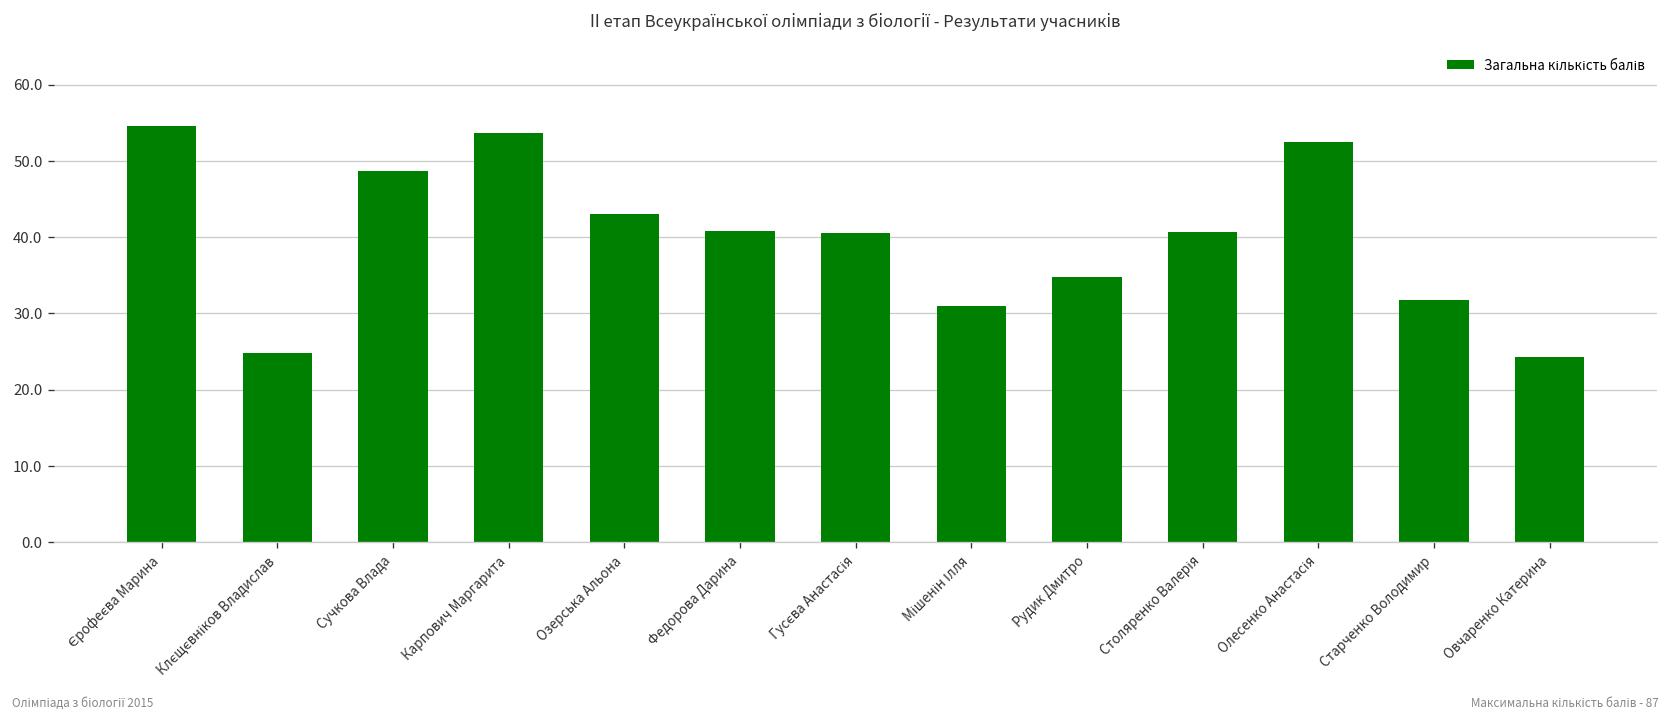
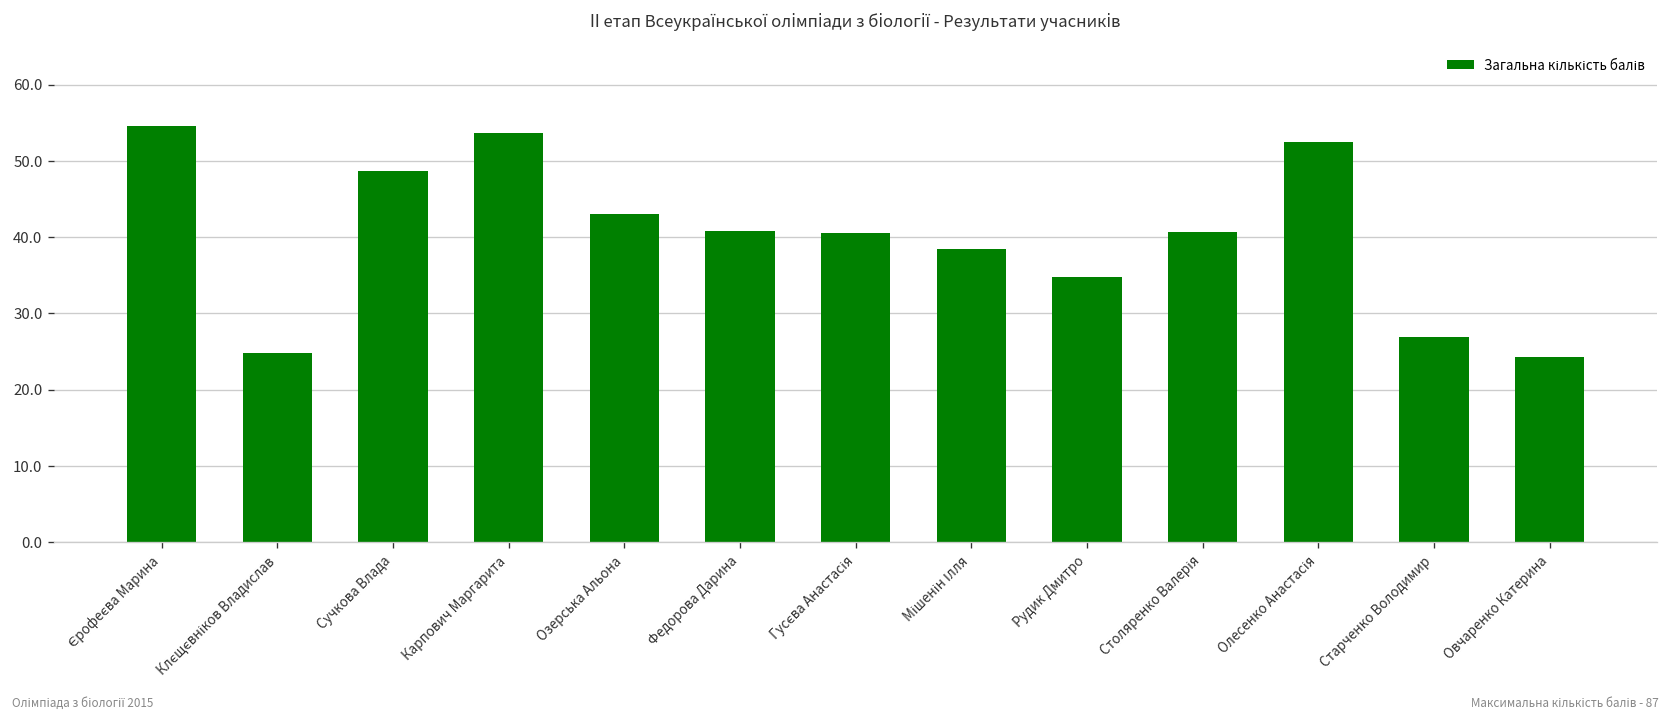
Мішенін Ілля: 31 -> 39
Старченко Володимир: 32 -> 27
